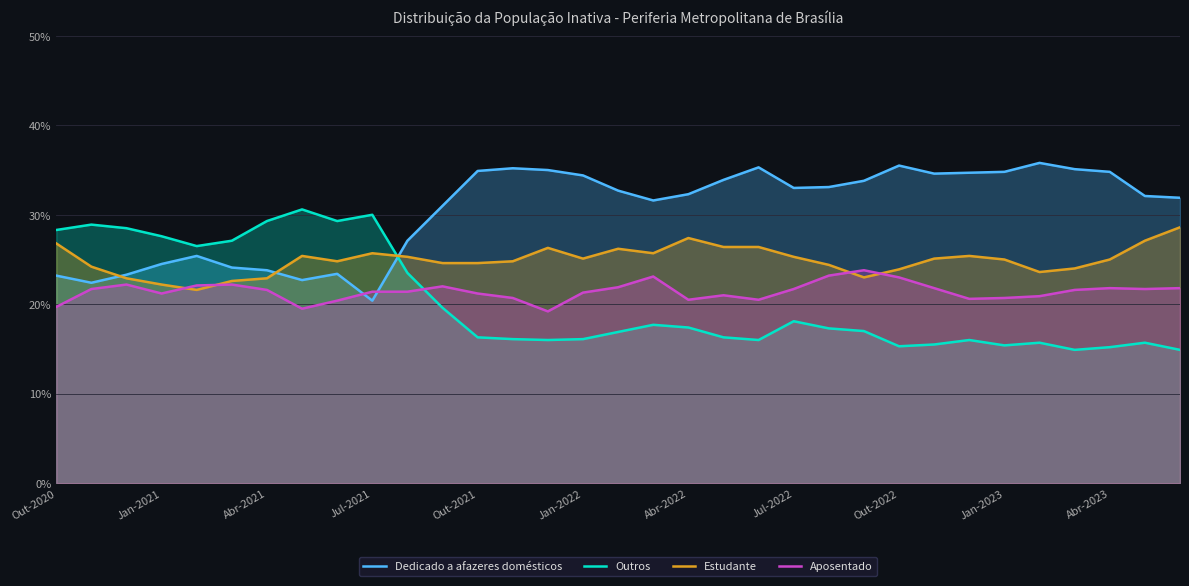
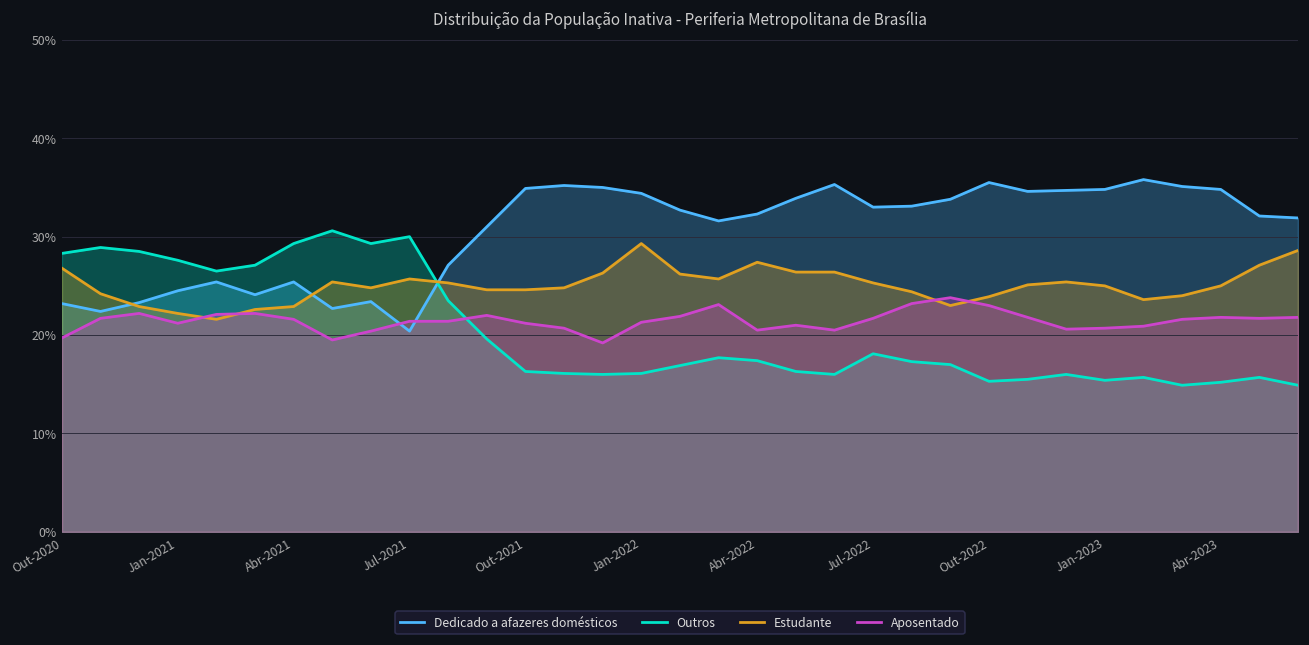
Dedicado a afazeres domésticos, Abr-2021: 24% -> 25%
Estudante, Jan-2022: 25% -> 29%
